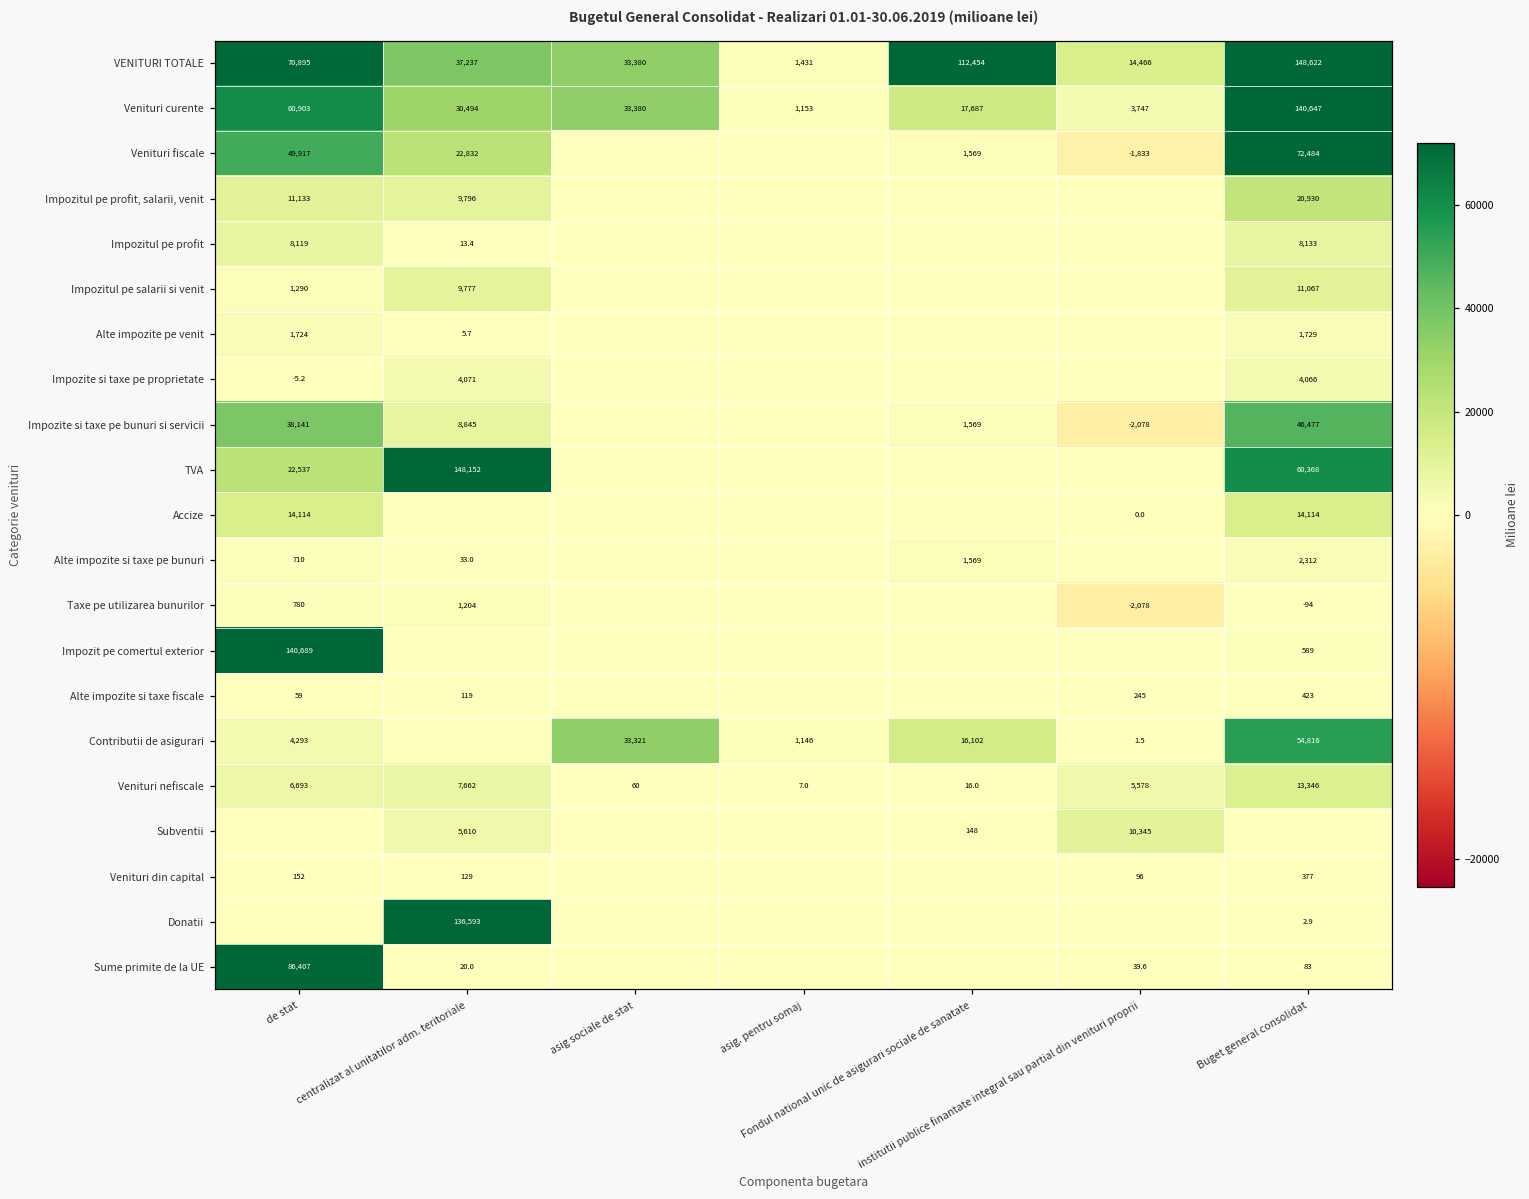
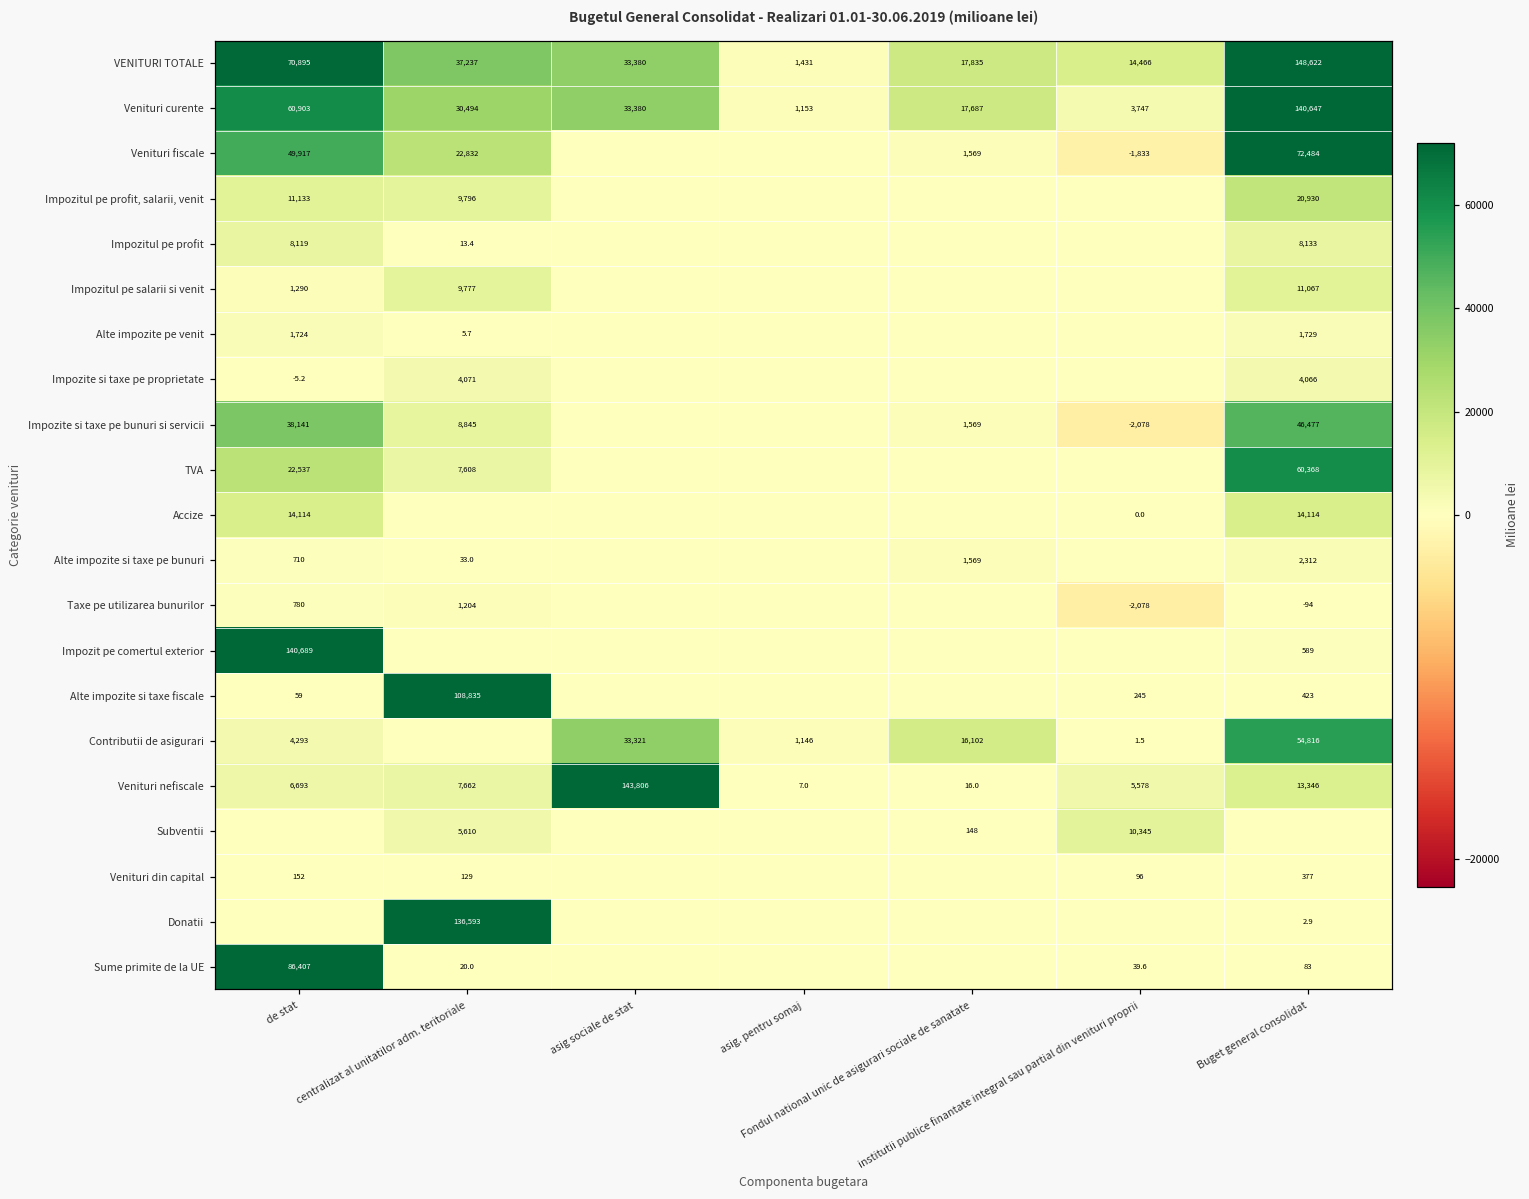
VENITURI TOTALE, Fondul national unic de asigurari sociale de sanatate: 112,454 -> 17,835
TVA, centralizat al unitatilor adm. teritoriale: 148,152 -> 7,608
Alte impozite si taxe fiscale, centralizat al unitatilor adm. teritoriale: 119 -> 108,835
Venituri nefiscale, asig sociale de stat: 60 -> 143,806
